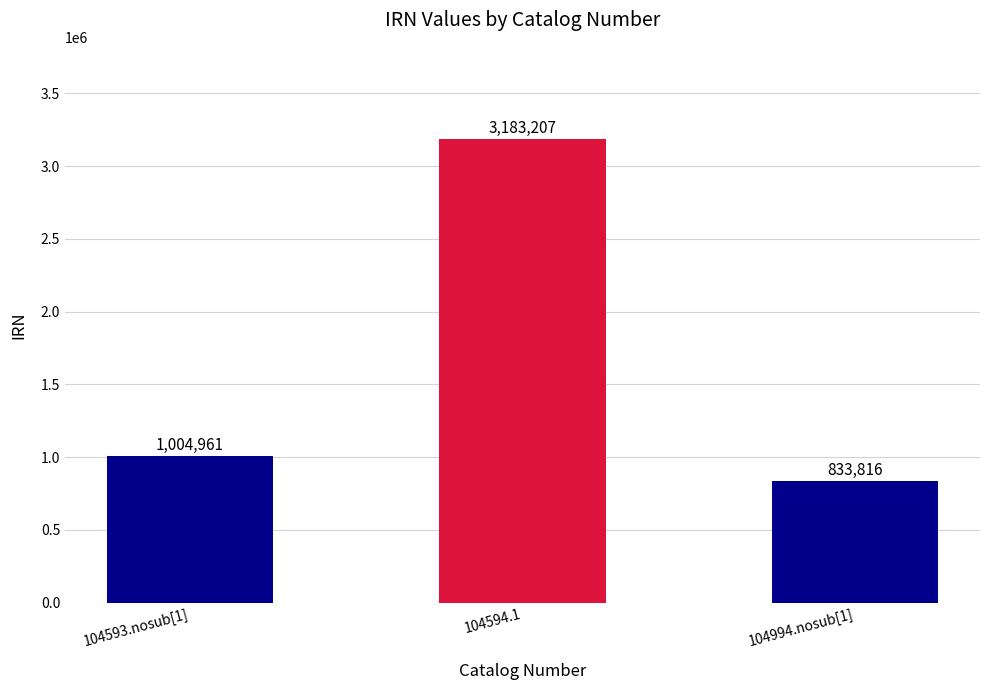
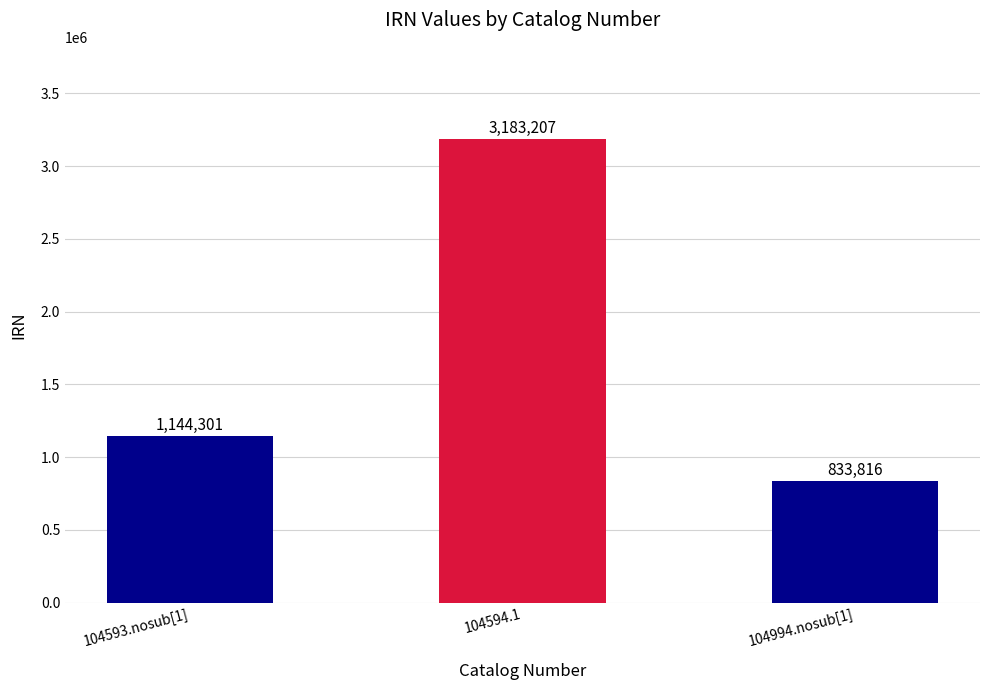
104593.nosub[1]: 1,004,961 -> 1,144,301
